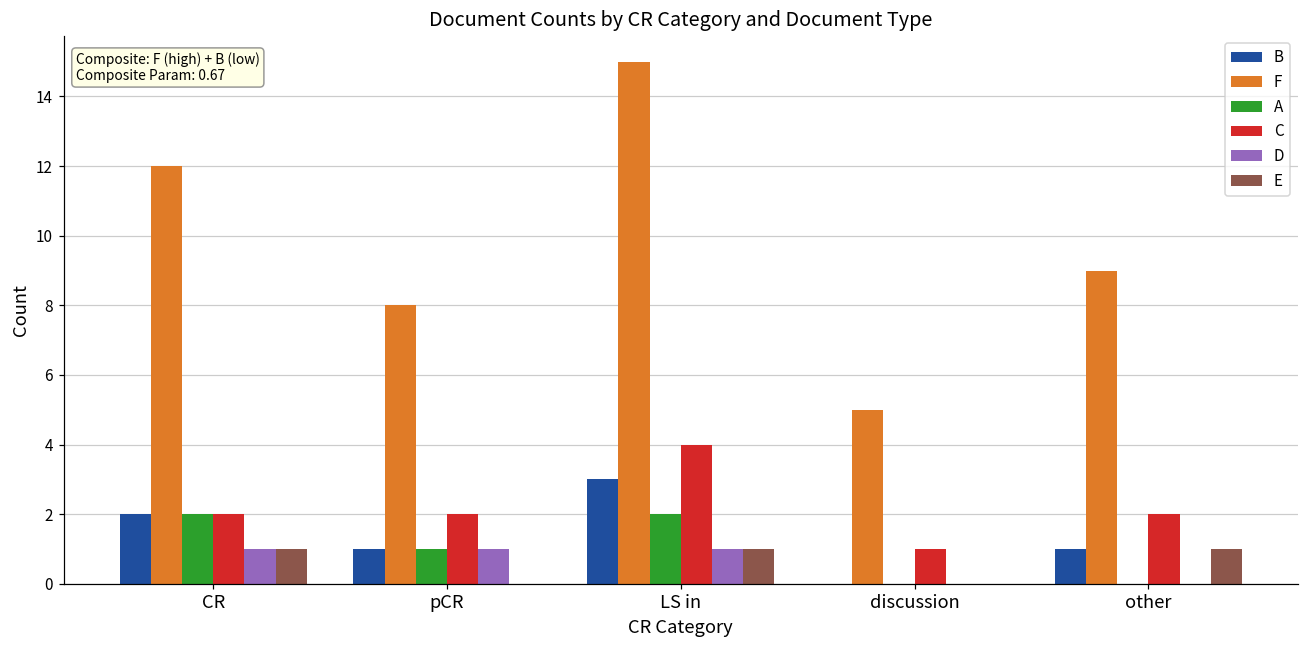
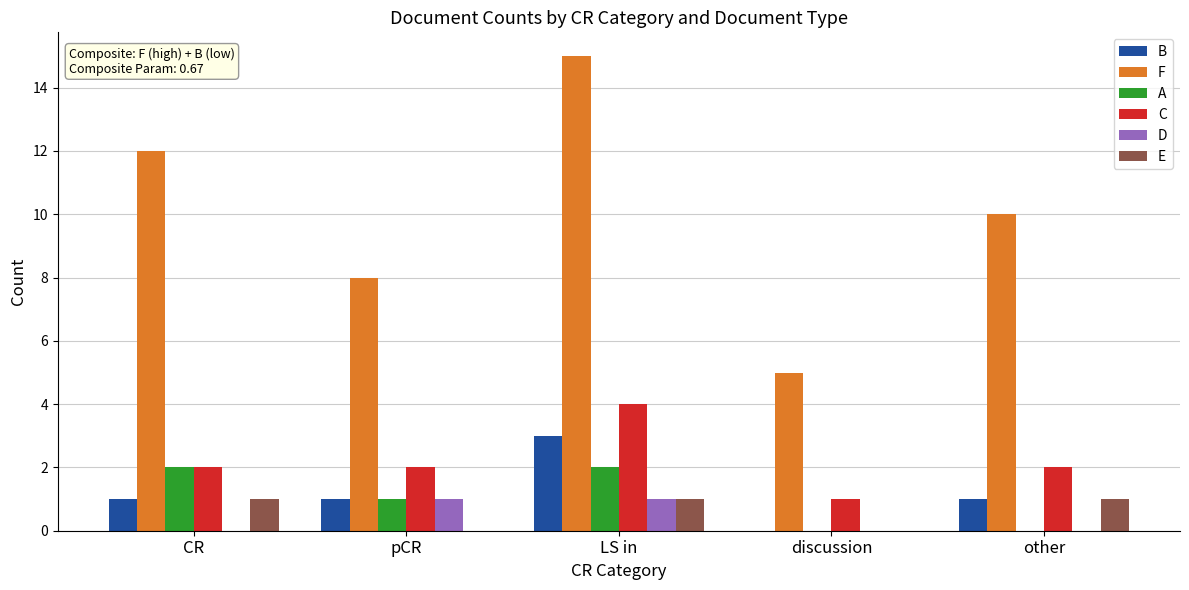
B, CR: 2 -> 1
D, CR: 1 -> 0
F, other: 9 -> 10
